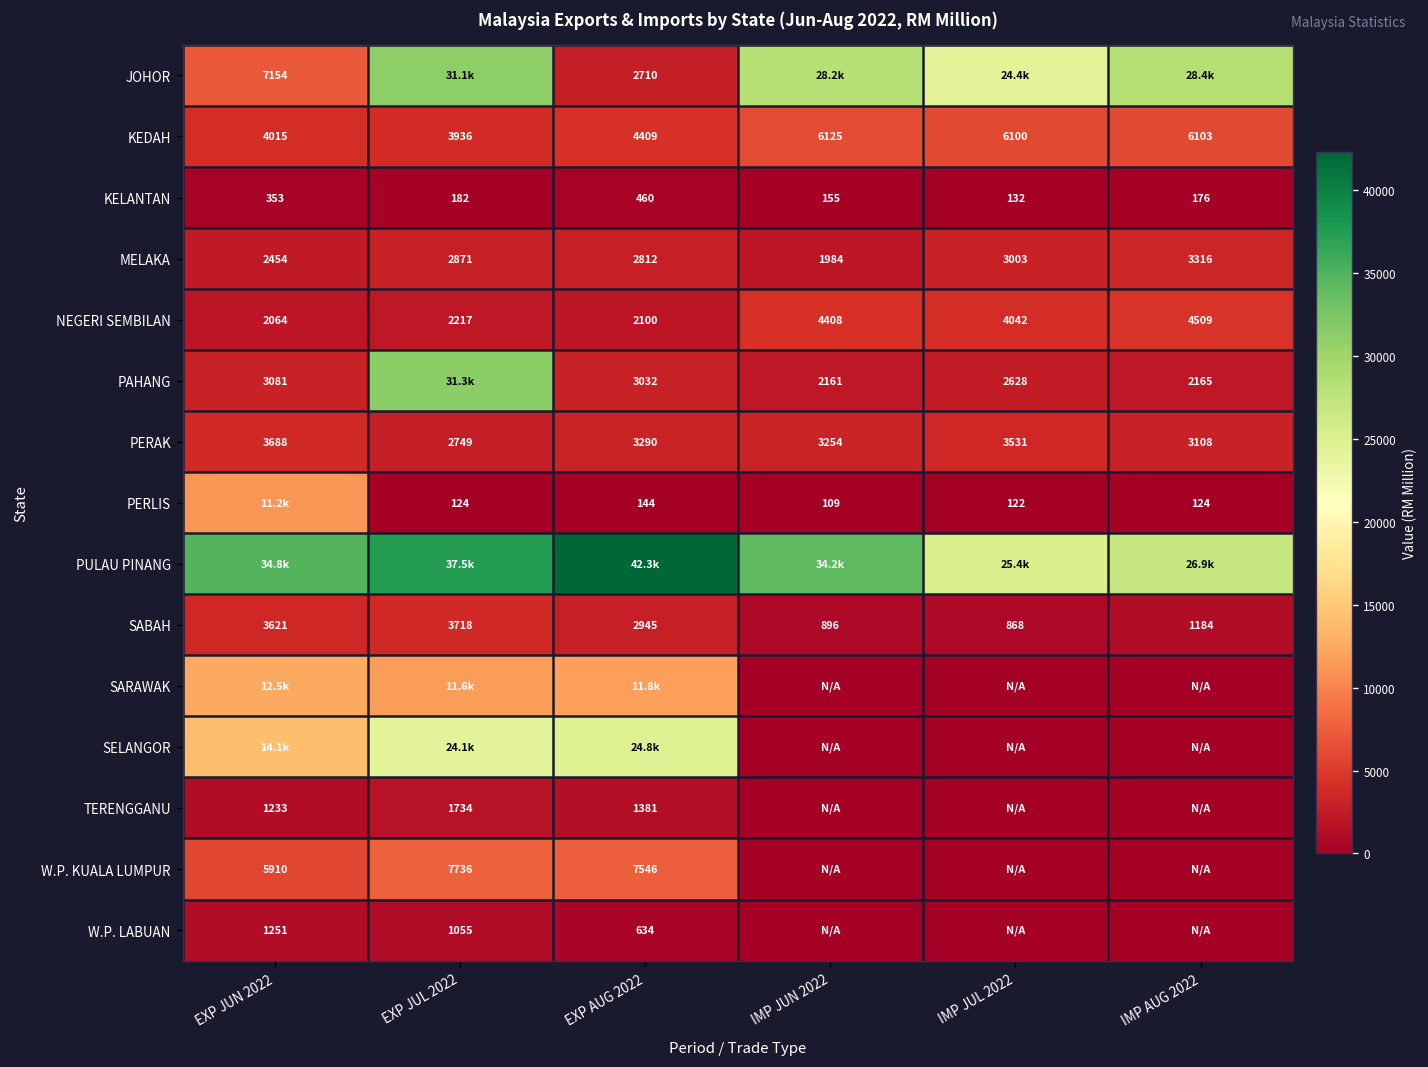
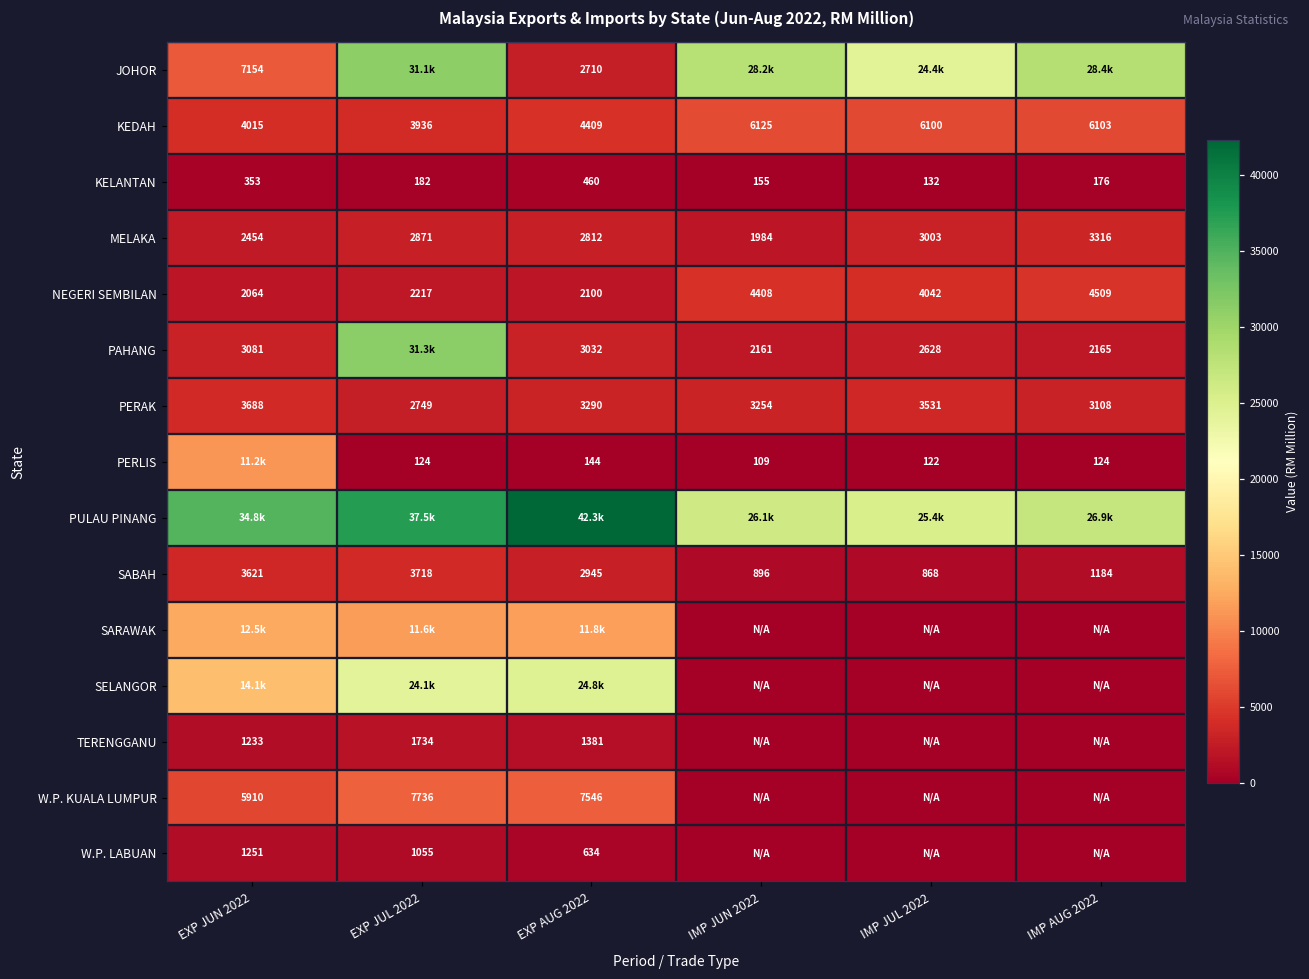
PULAU PINANG, IMP JUN 2022: 34.2k -> 26.1k
